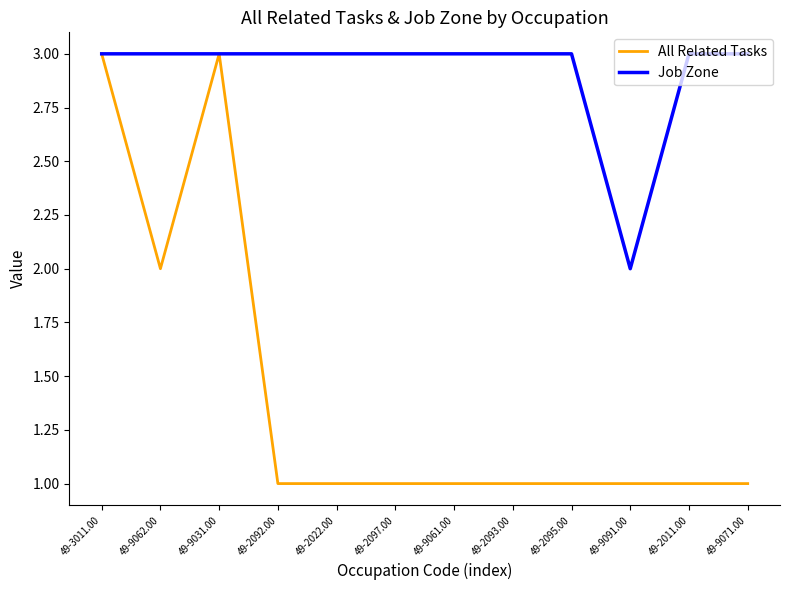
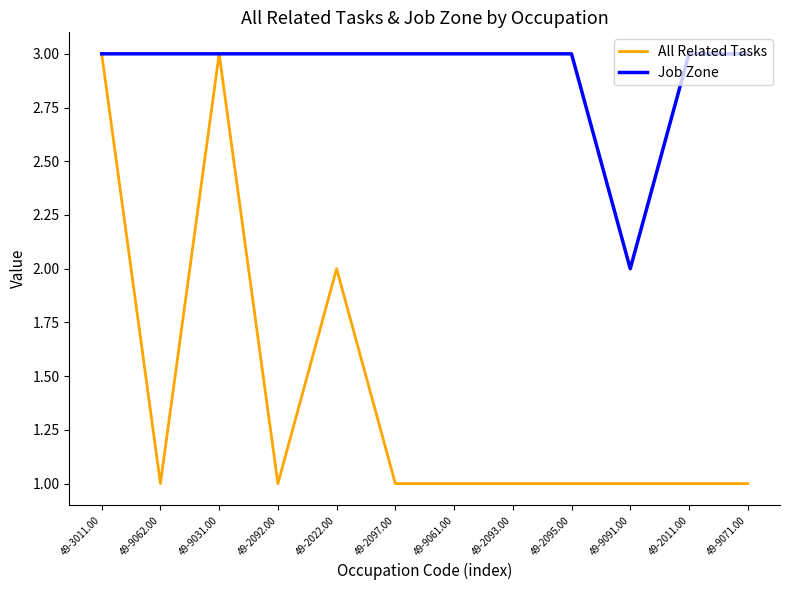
All Related Tasks, 49-9062.00: 2 -> 1
All Related Tasks, 49-2022.00: 1 -> 2
